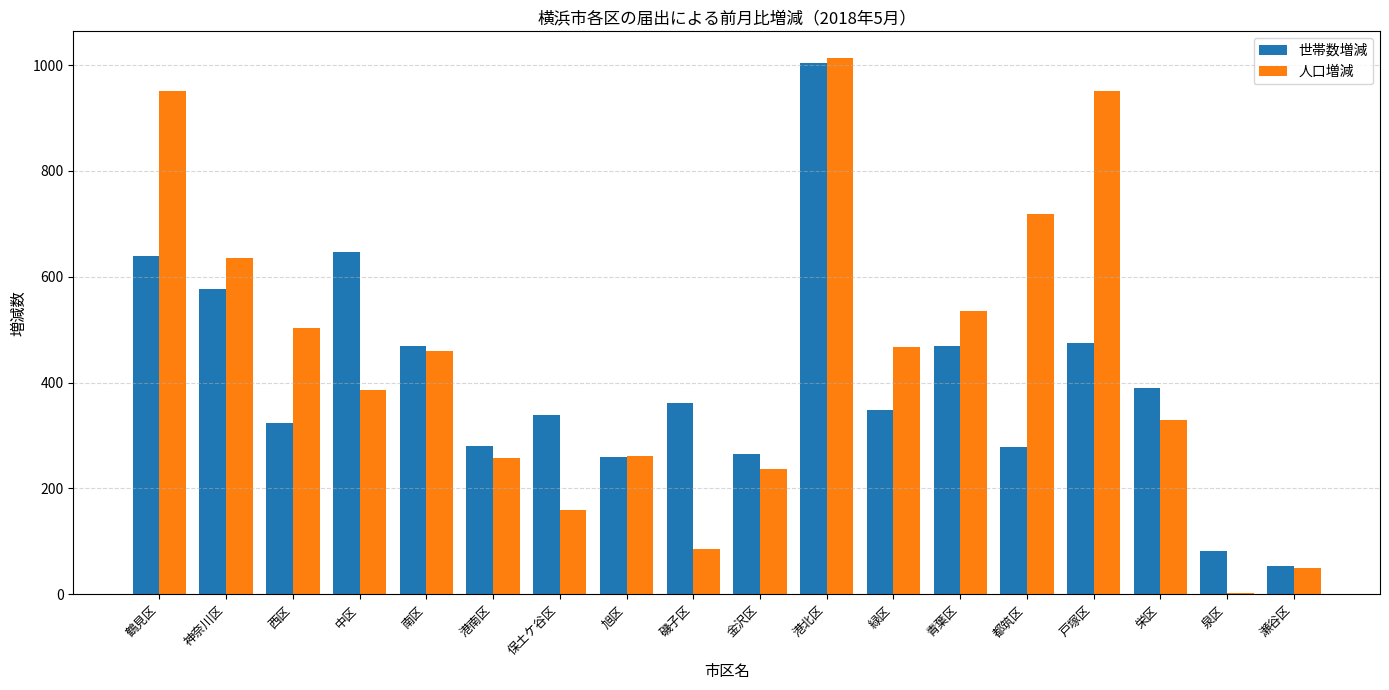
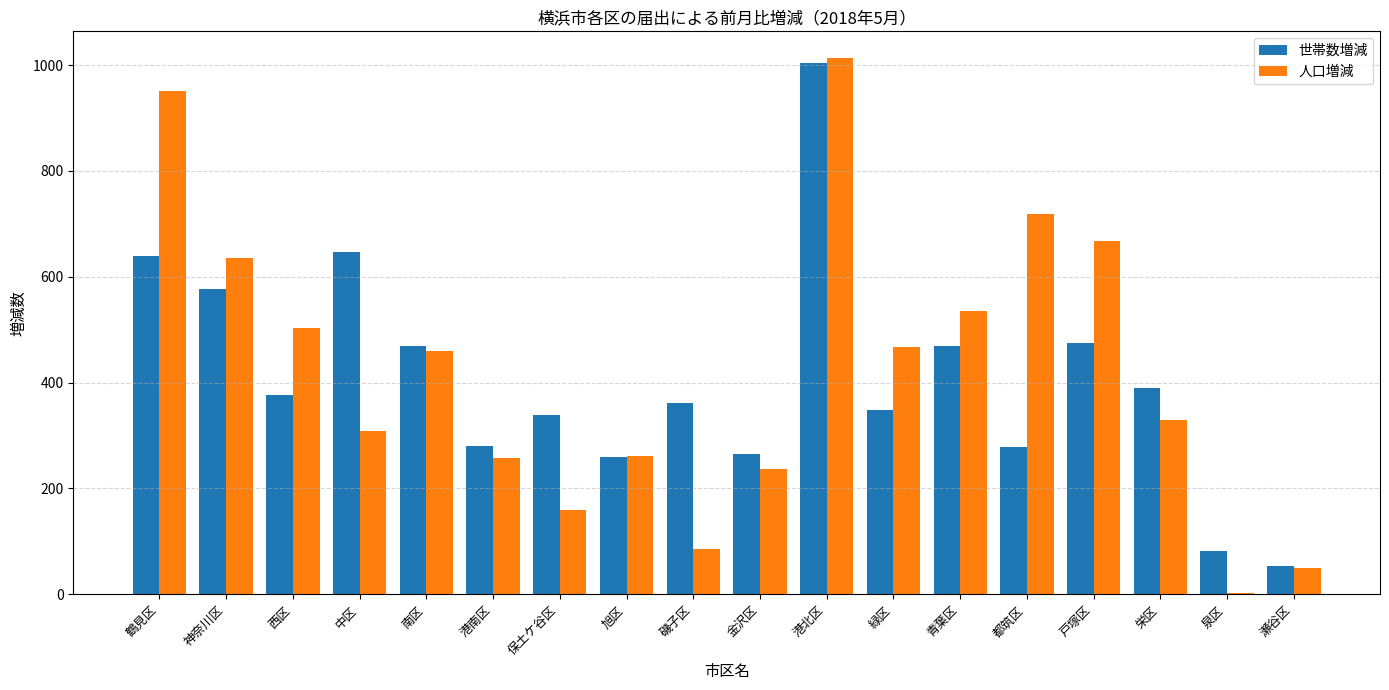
世帯数増減, 西区: 320 -> 380
人口増減, 中区: 390 -> 310
人口増減, 戸塚区: 950 -> 670
